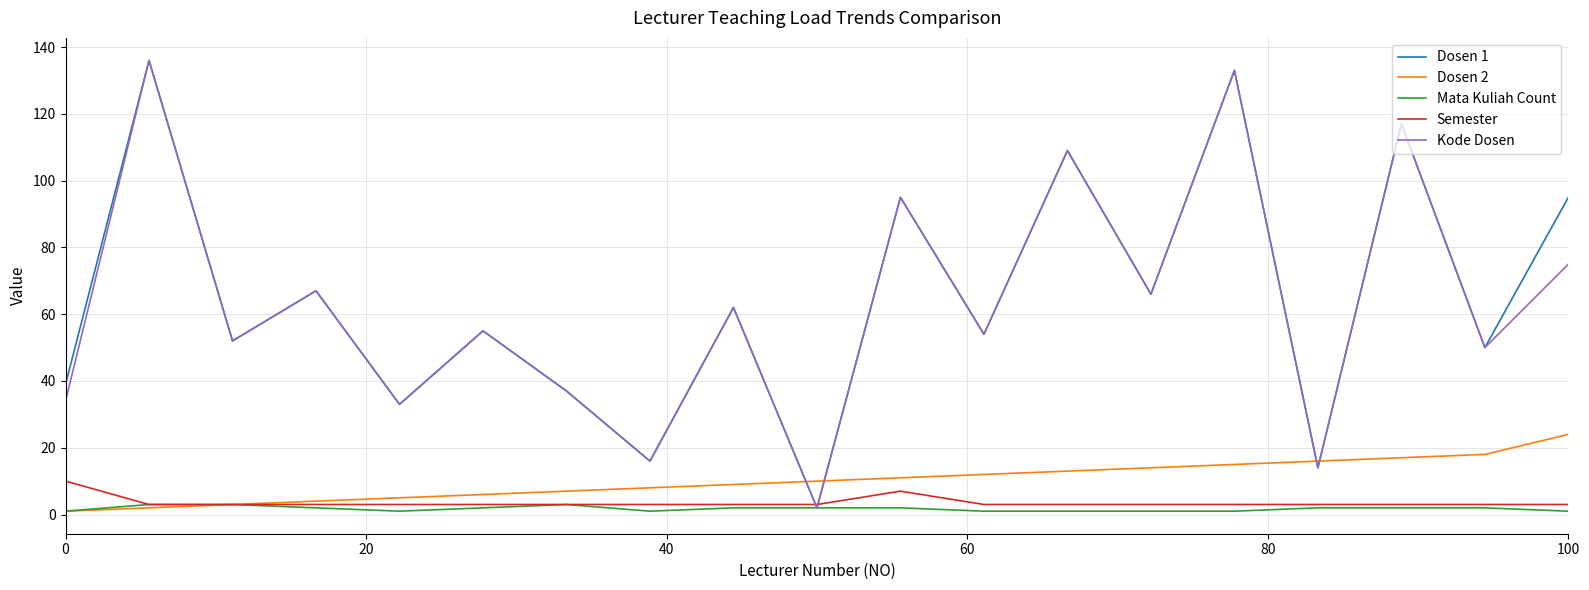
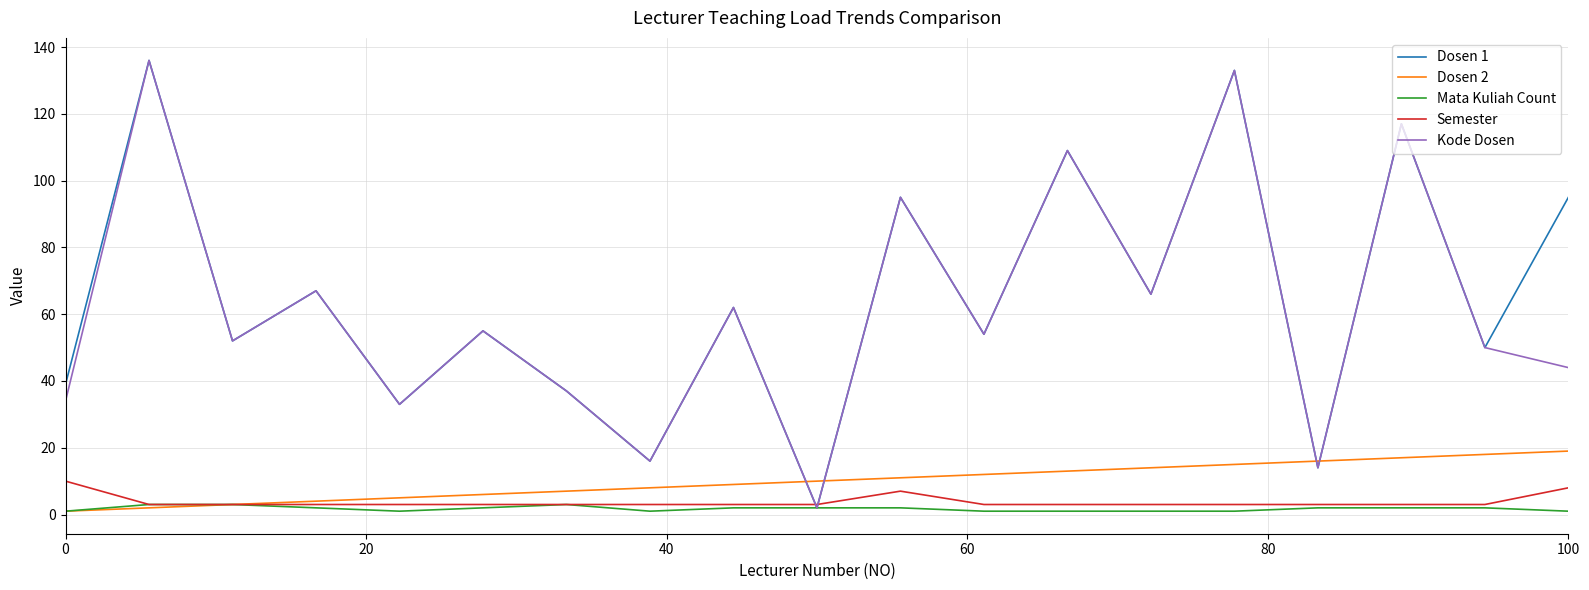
Dosen 2, 100: 24 -> 19
Semester, 100: 3 -> 8
Kode Dosen, 100: 75 -> 44
